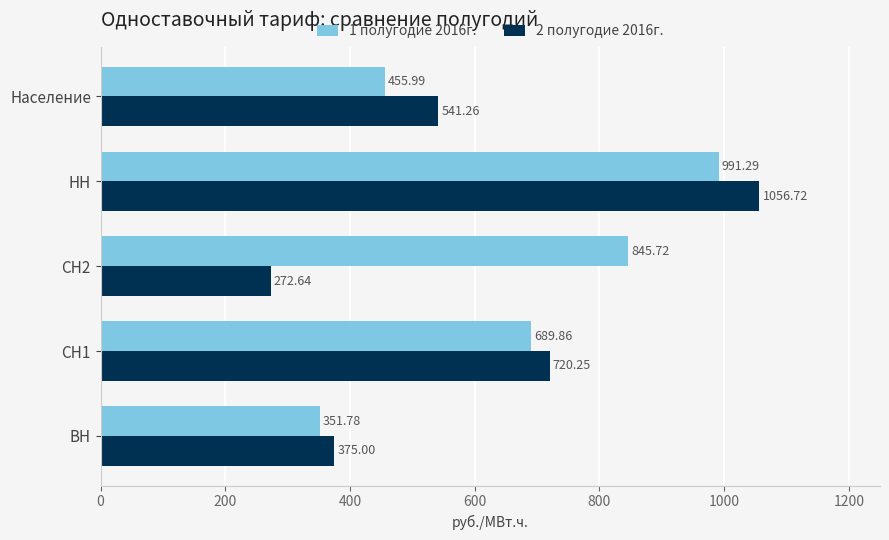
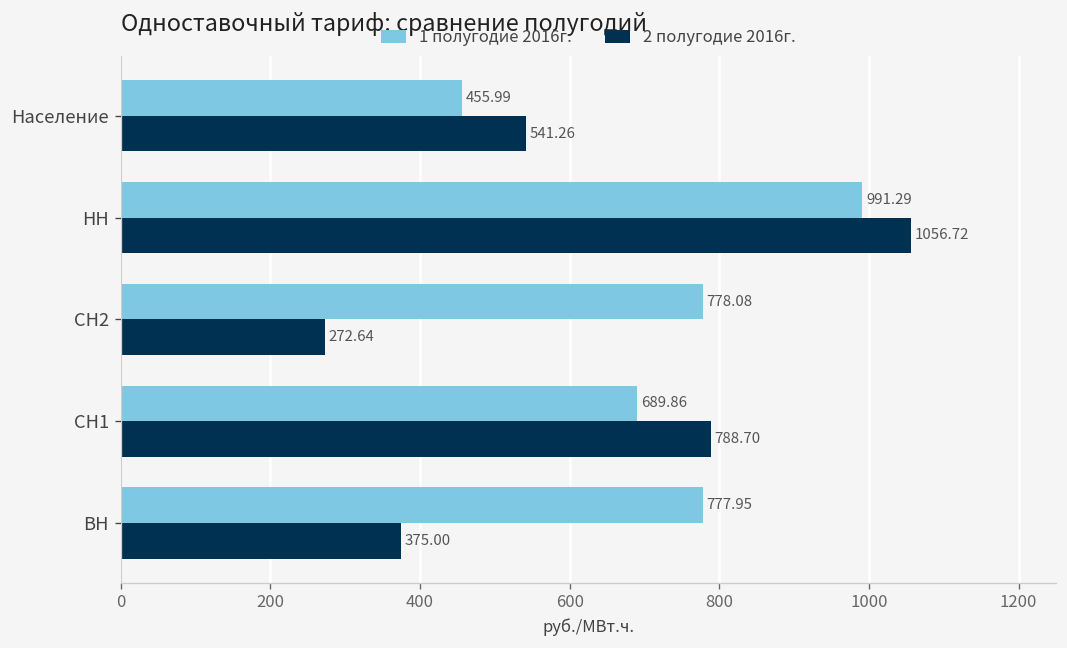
1 полугодие 2016г., СН2: 845.72 -> 778.08
2 полугодие 2016г., СН1: 720.25 -> 788.70
1 полугодие 2016г., ВН: 351.78 -> 777.95
